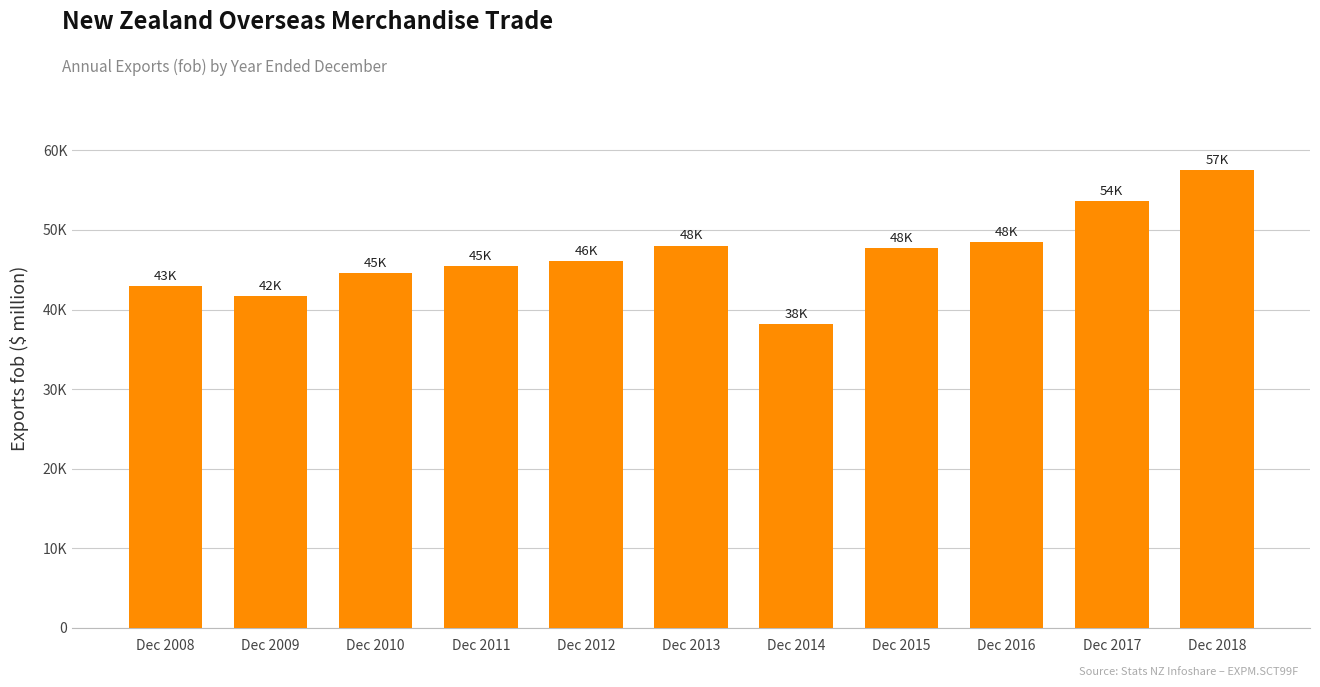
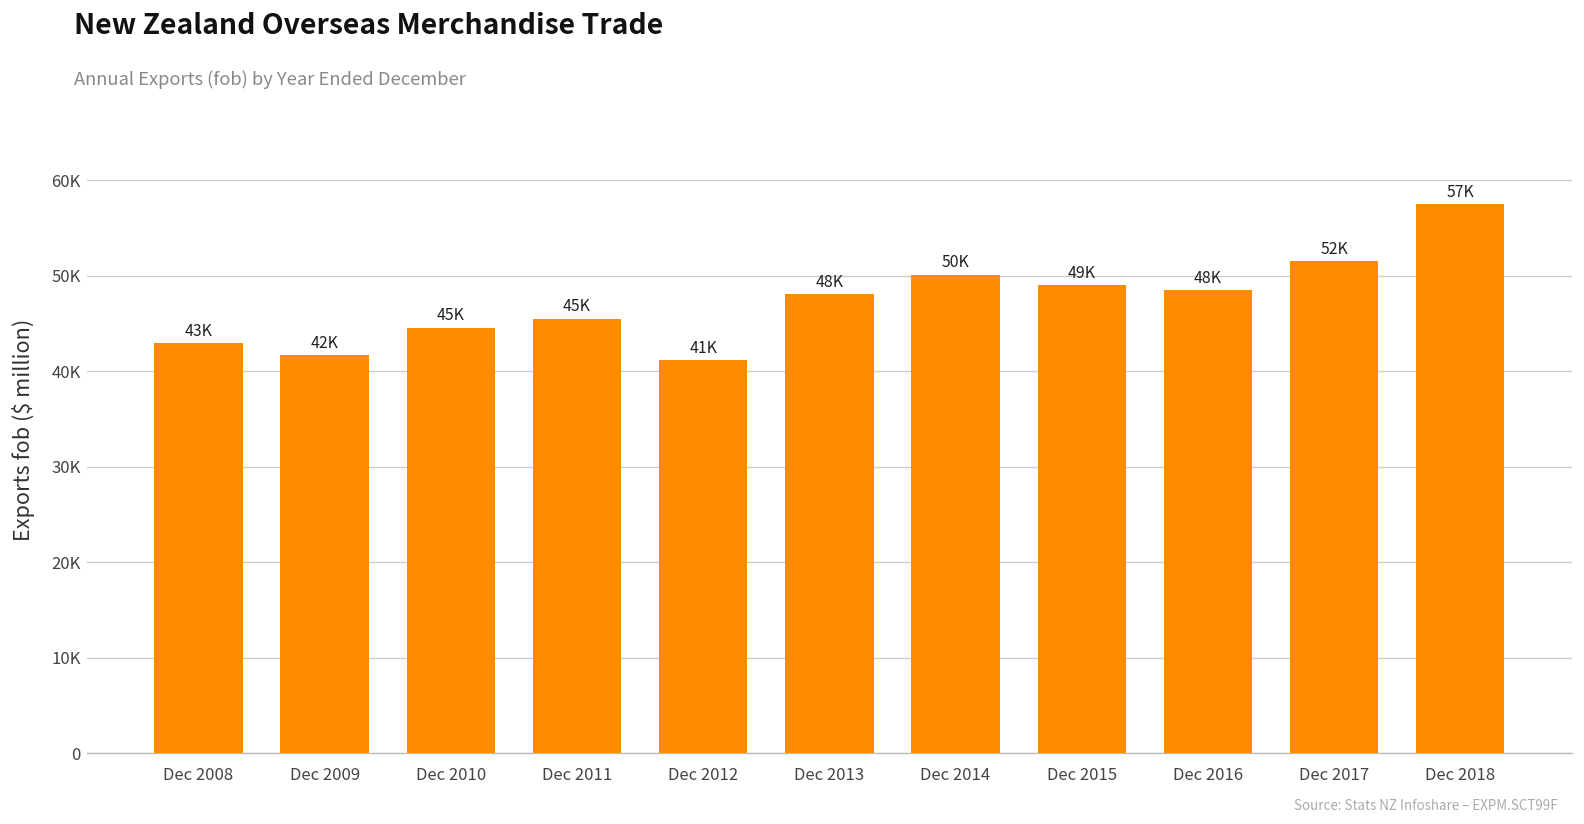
Dec 2012: 46K -> 41K
Dec 2014: 38K -> 50K
Dec 2015: 48K -> 49K
Dec 2017: 54K -> 52K
